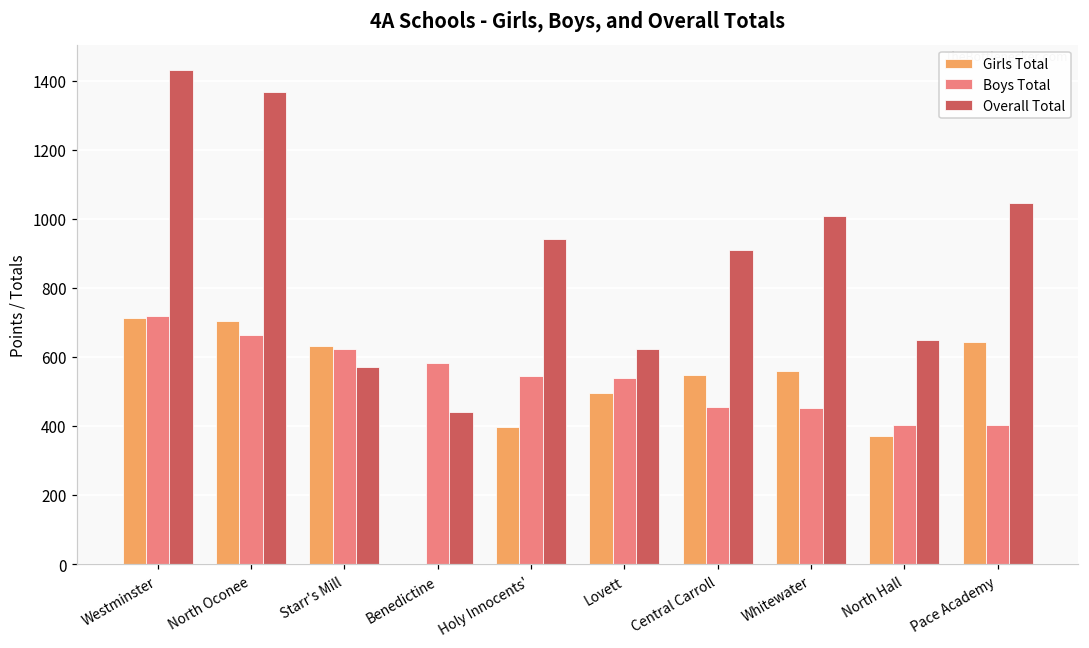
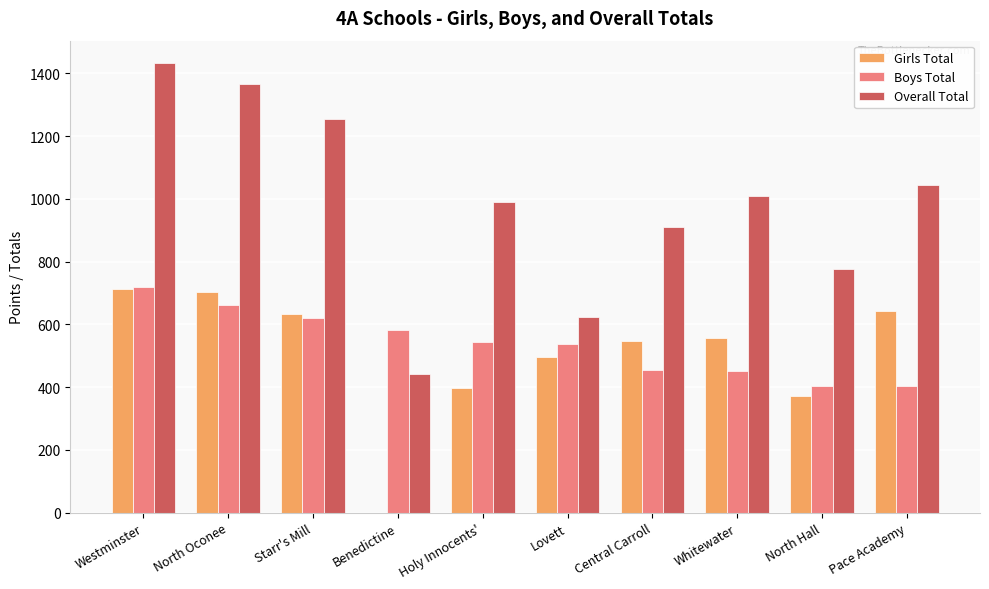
Overall Total, Starr's Mill: 570 -> 1260
Overall Total, Holy Innocents': 940 -> 990
Overall Total, North Hall: 650 -> 780
